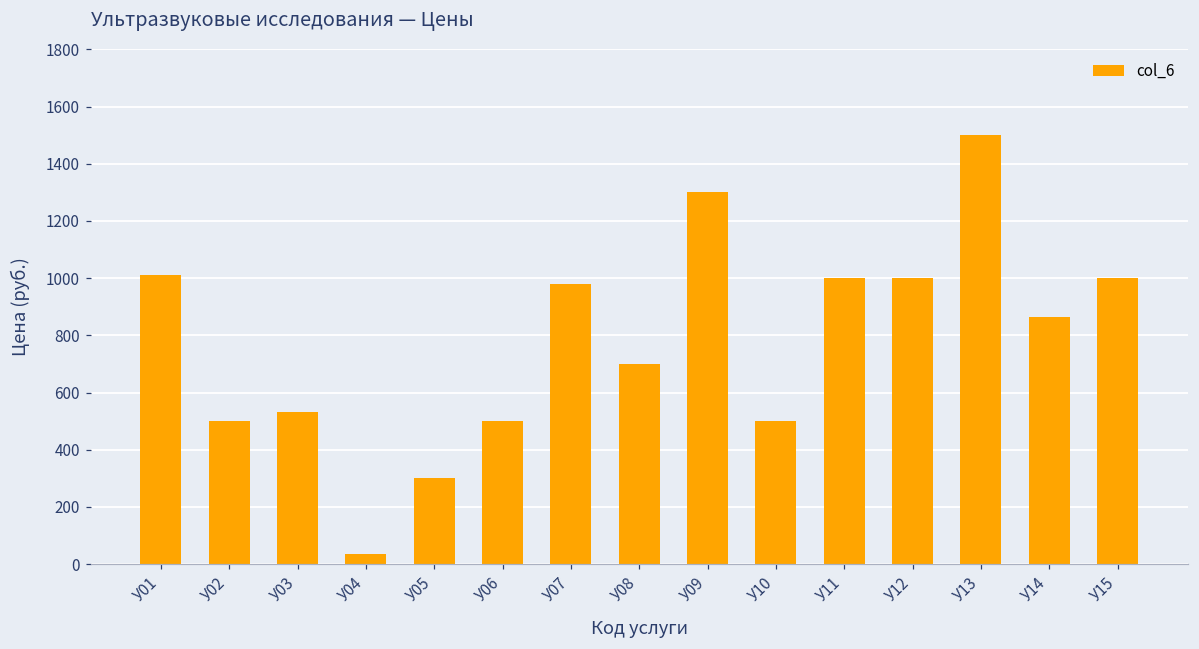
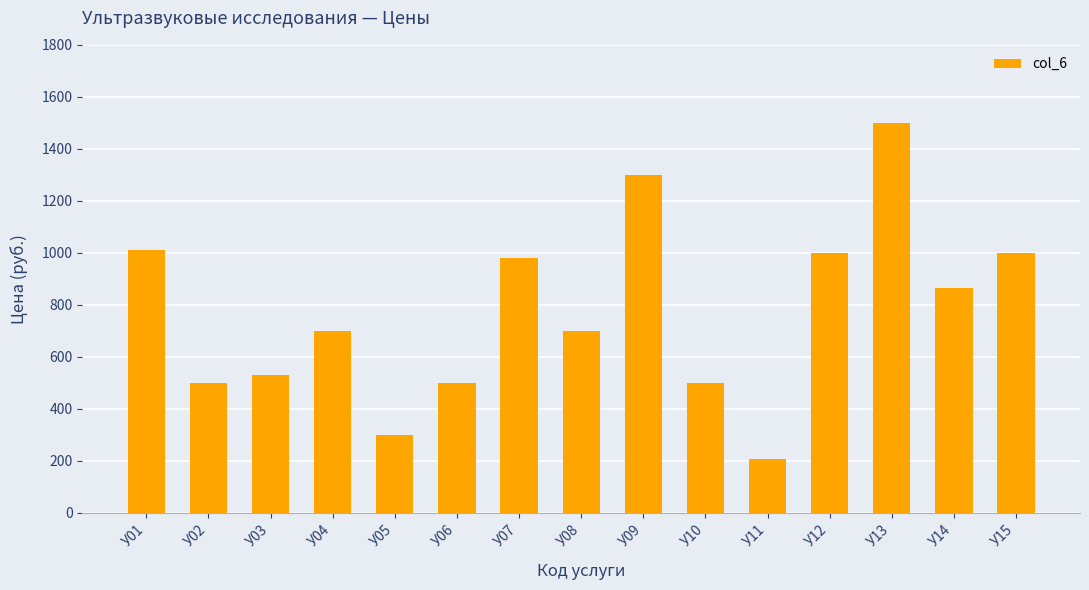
У04: 40 -> 700
У11: 1000 -> 210
